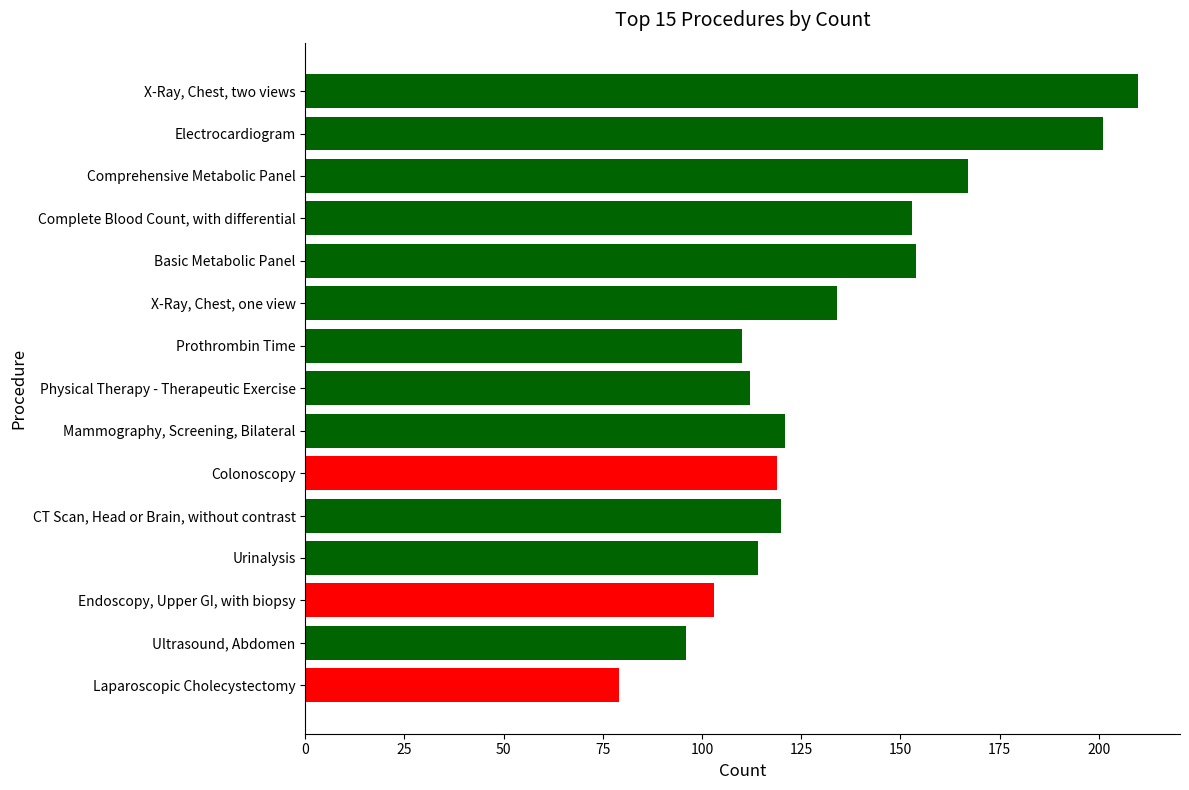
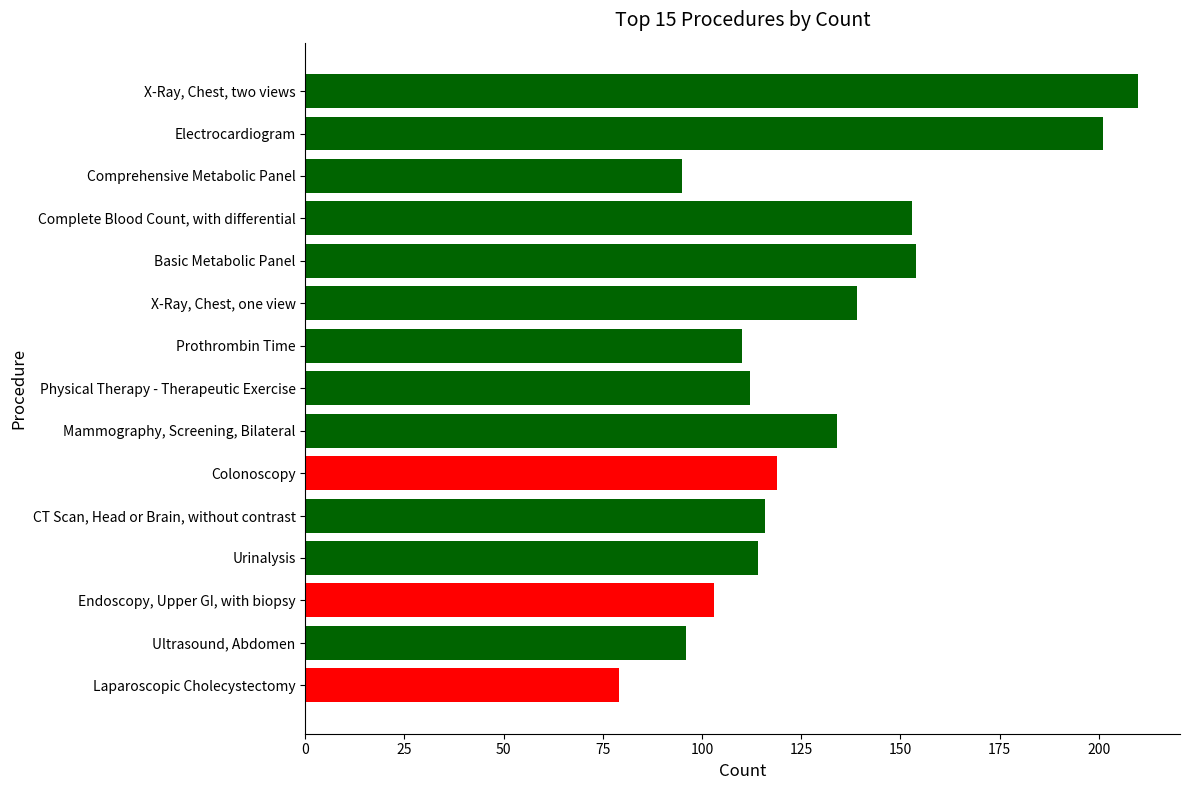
Comprehensive Metabolic Panel: 167 -> 95
X-Ray, Chest, one view: 134 -> 139
Mammography, Screening, Bilateral: 121 -> 134
CT Scan, Head or Brain, without contrast: 120 -> 116
